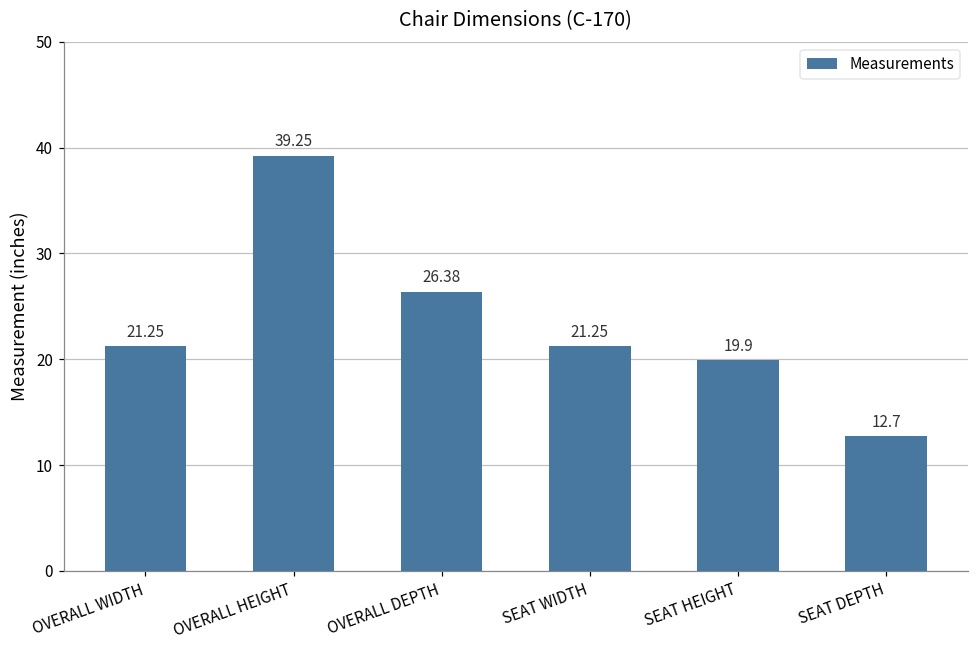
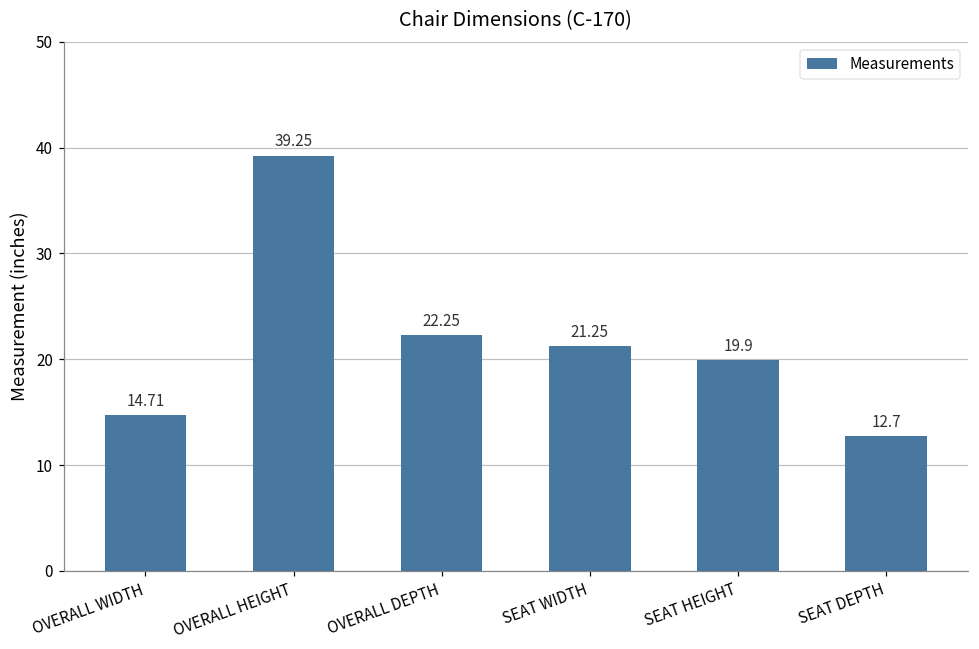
OVERALL WIDTH: 21.25 -> 14.71
OVERALL DEPTH: 26.38 -> 22.25
